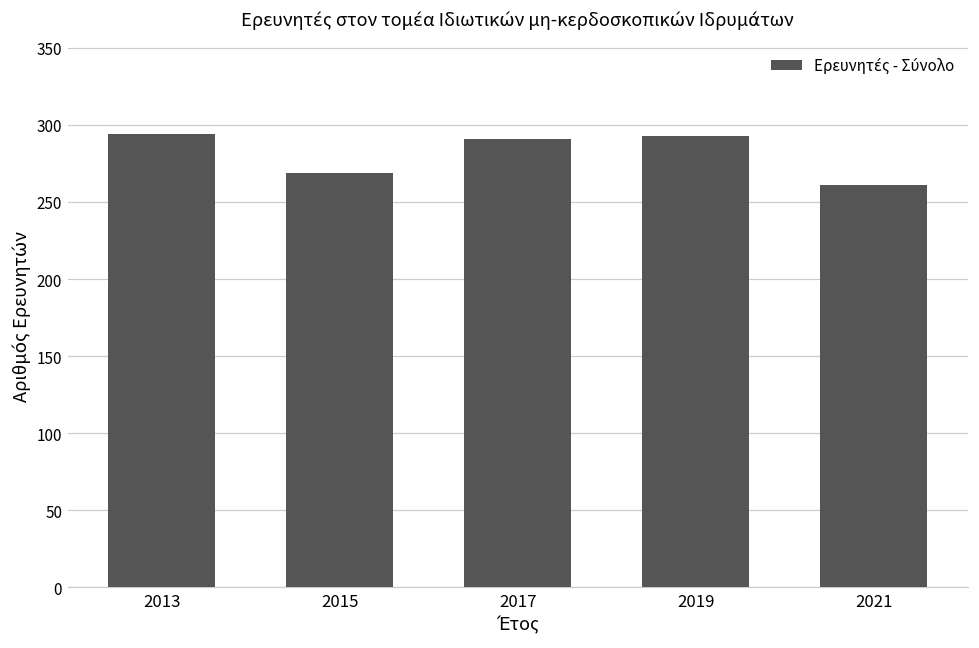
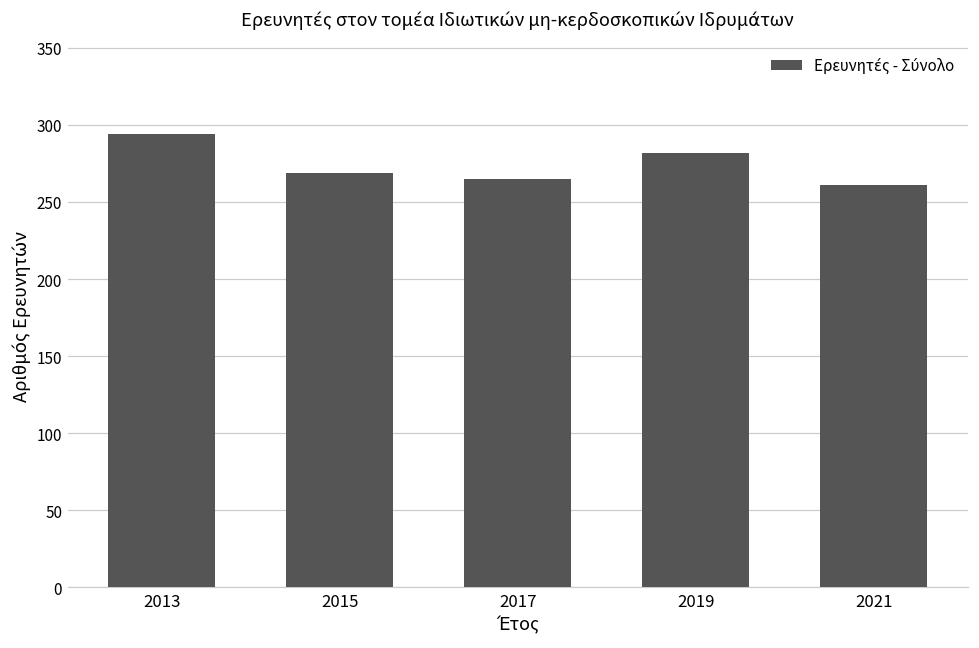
2017: 291 -> 265
2019: 293 -> 282
